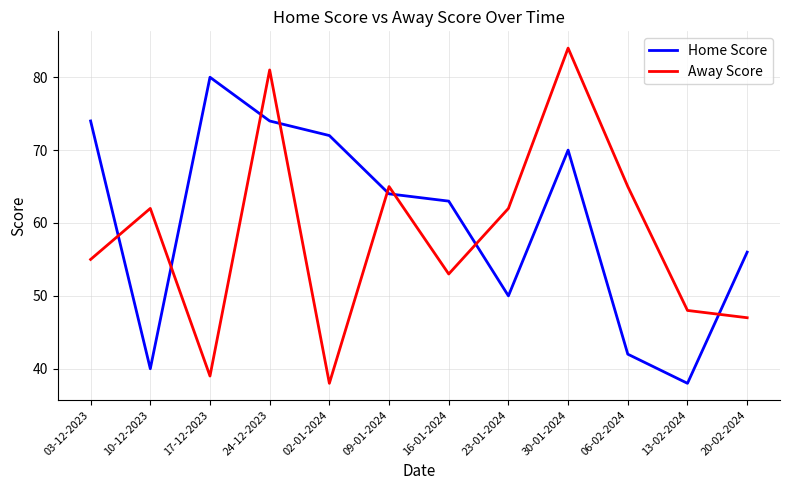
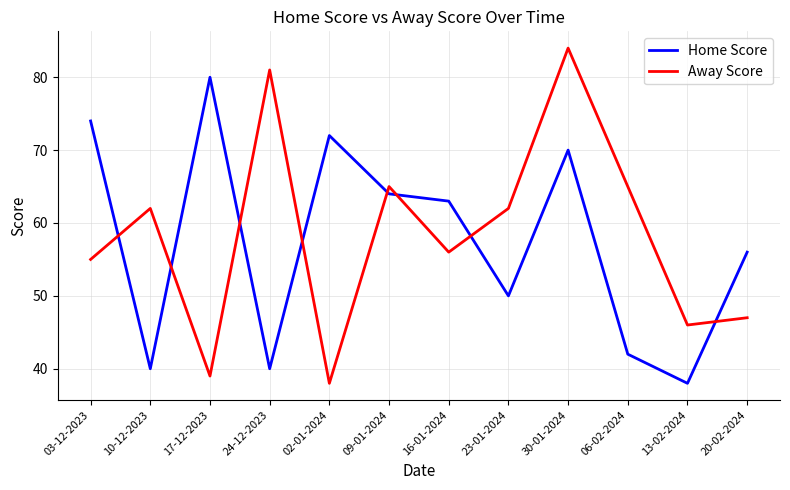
Home Score, 24-12-2023: 74 -> 40
Away Score, 16-01-2024: 53 -> 56
Away Score, 13-02-2024: 48 -> 46
